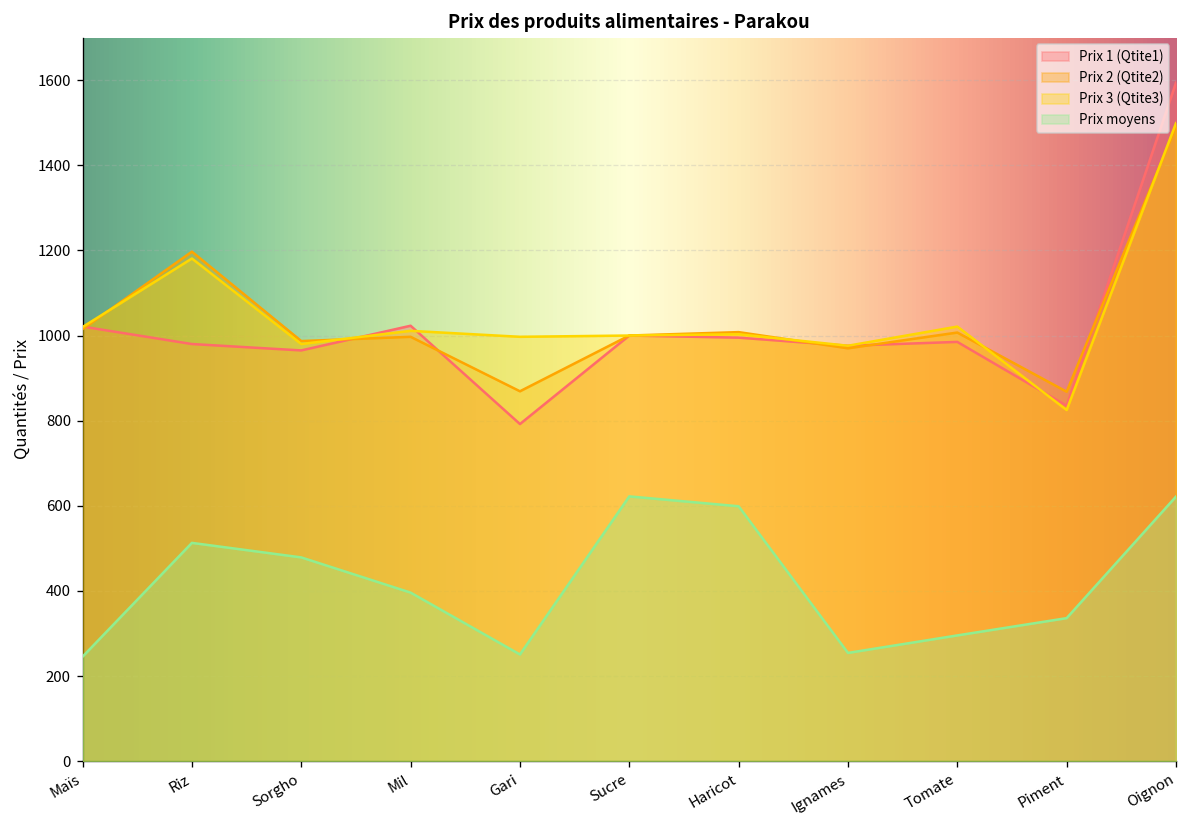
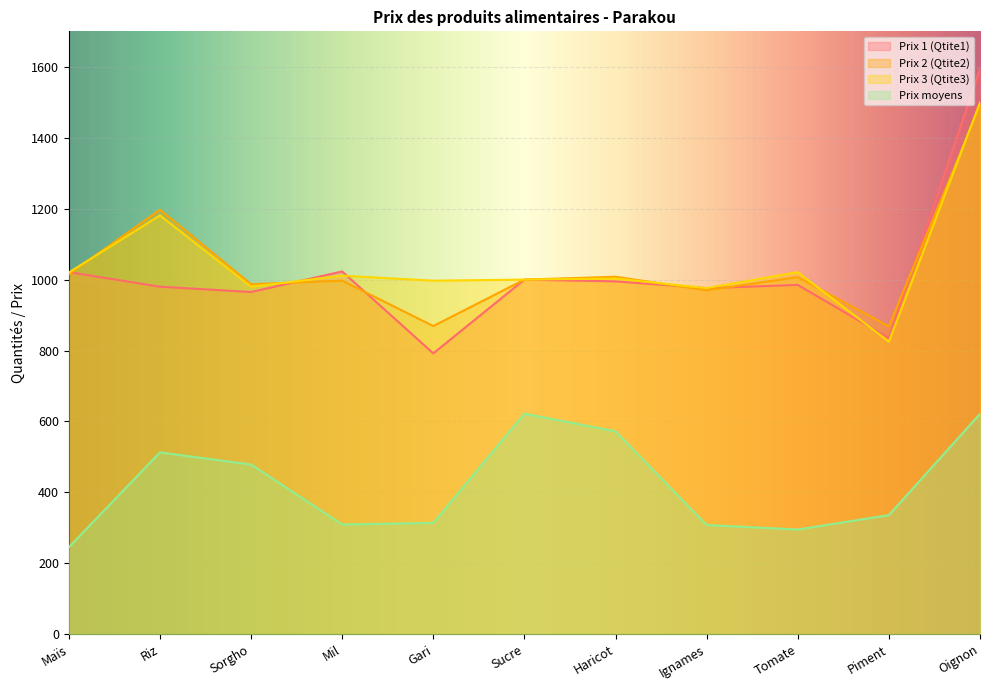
Prix moyens, Mil: 400 -> 310
Prix moyens, Gari: 250 -> 310
Prix moyens, Haricot: 600 -> 570
Prix moyens, Ignames: 250 -> 310
